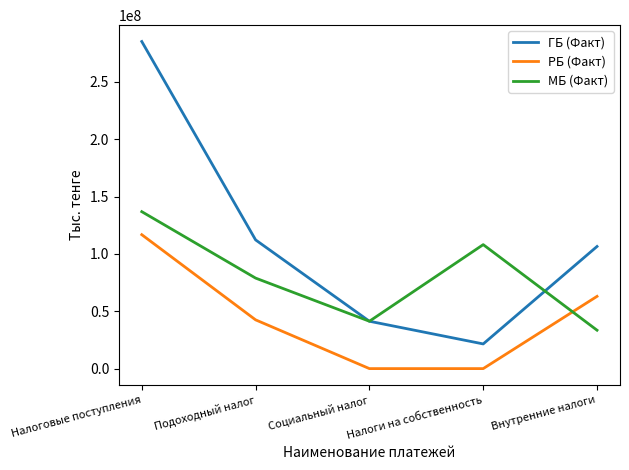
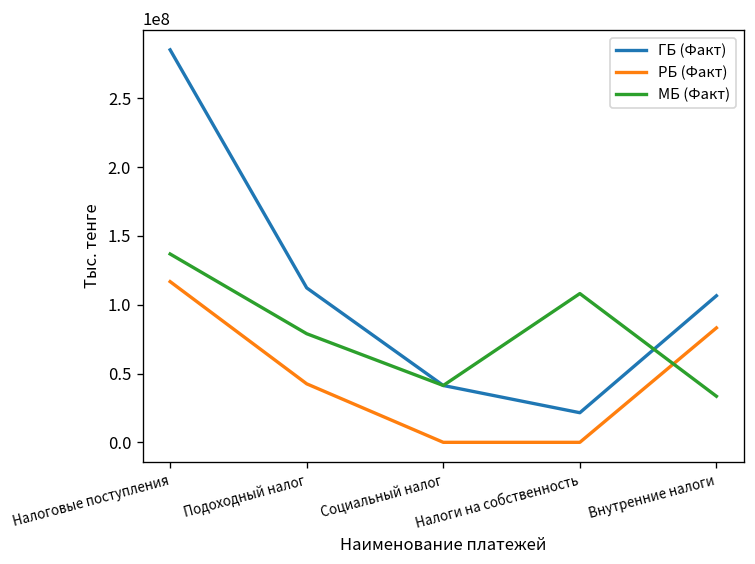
РБ (Факт), Внутренние налоги: 63000000 -> 83000000
